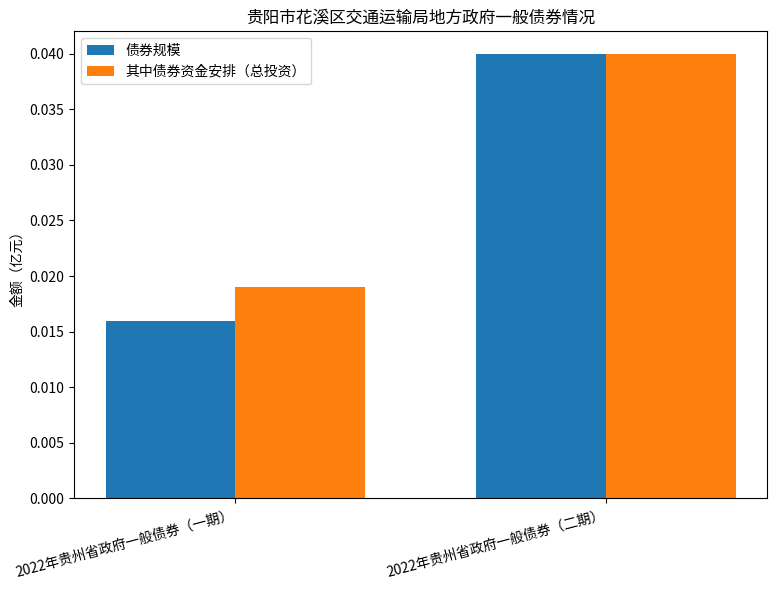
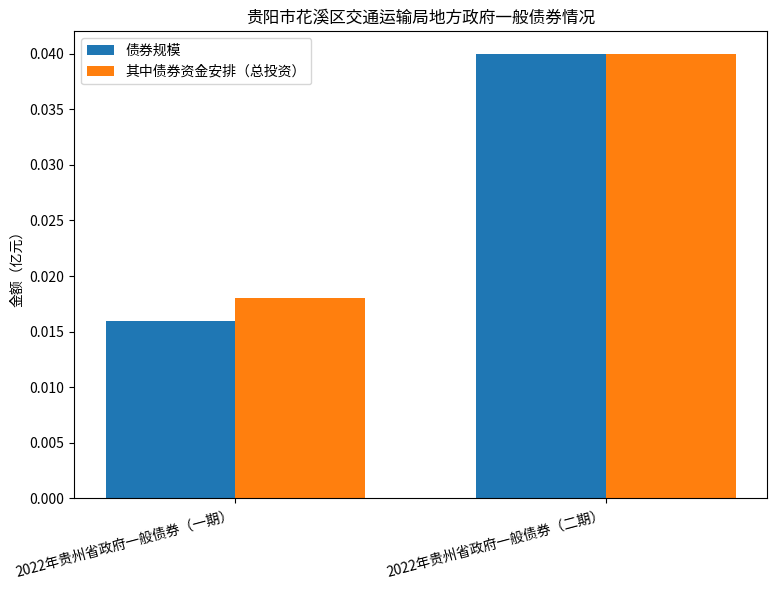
其中债券资金安排（总投资）, 2022年贵州省政府一般债券（一期）: 0.019 -> 0.018
